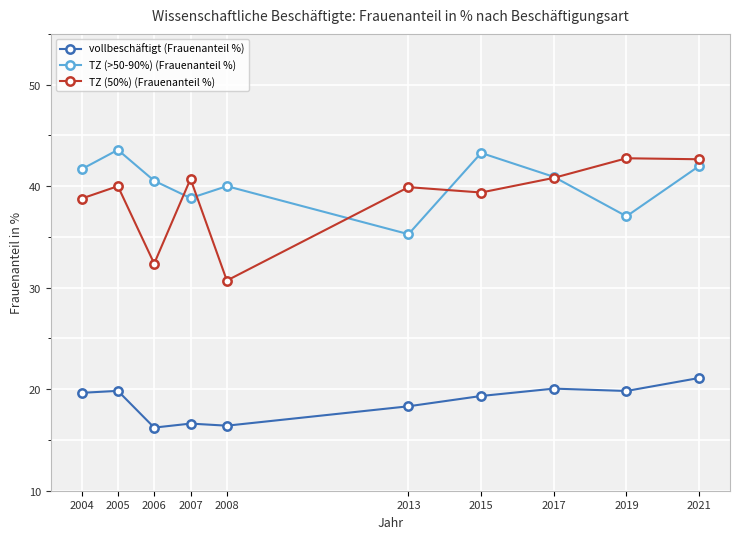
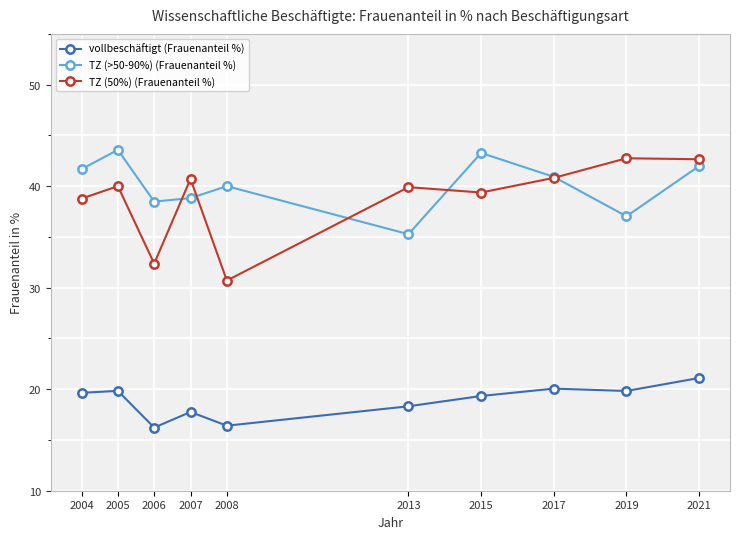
TZ (>50-90%) (Frauenanteil %), 2006: 40.5 -> 38.5
vollbeschäftigt (Frauenanteil %), 2007: 16.6 -> 17.8
